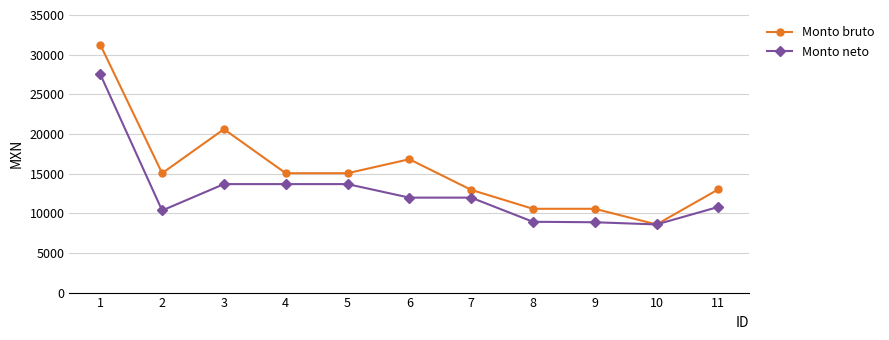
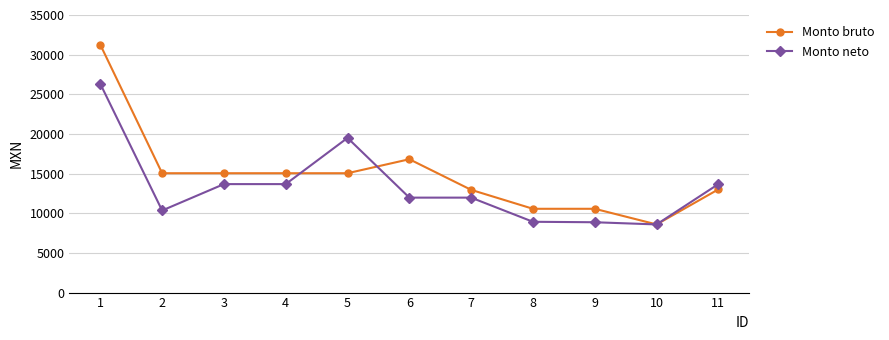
Monto neto, 1: 28000 -> 26000
Monto bruto, 3: 21000 -> 15000
Monto neto, 5: 14000 -> 20000
Monto neto, 11: 11000 -> 14000
